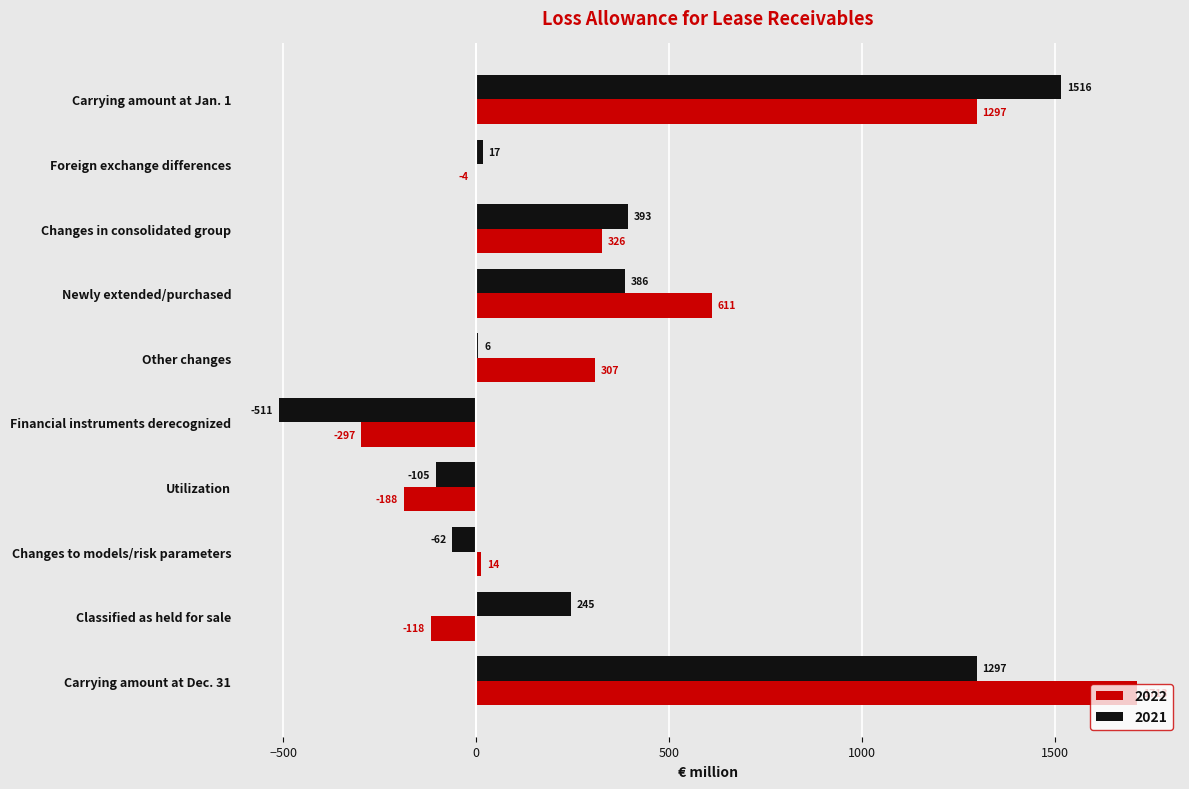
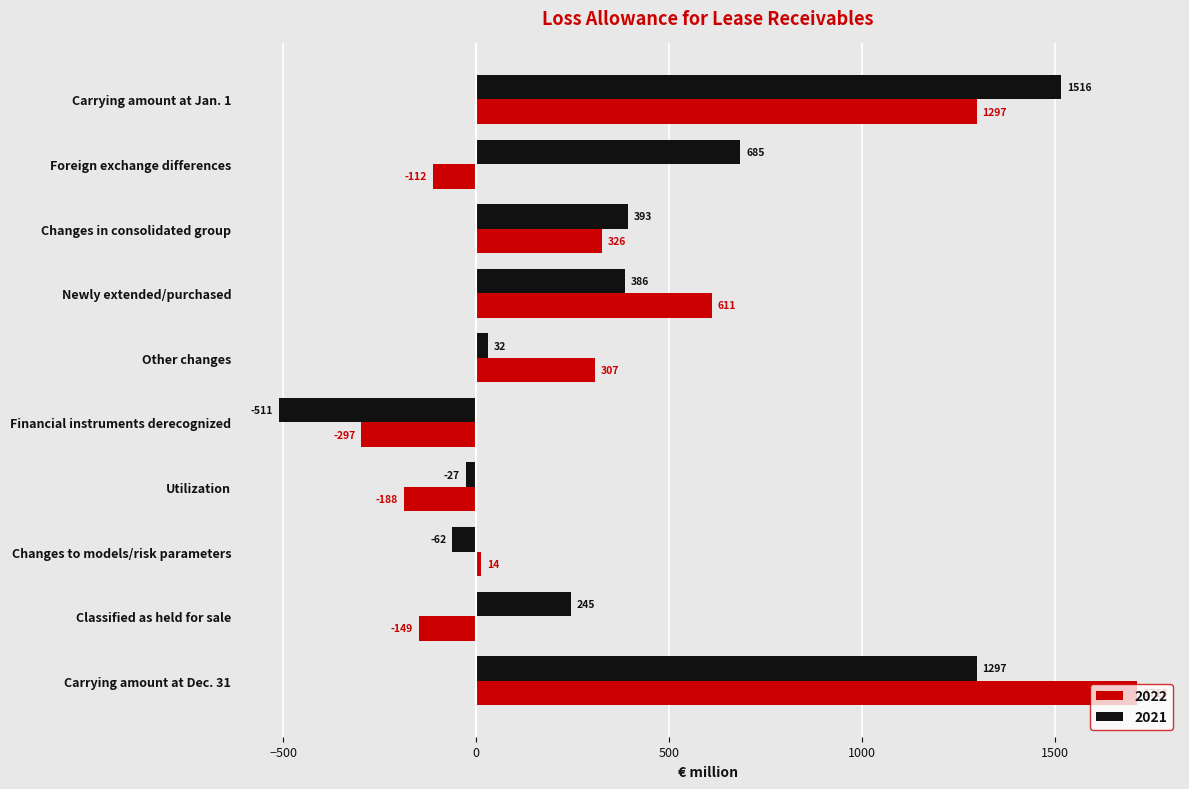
2021, Foreign exchange differences: 17 -> 685
2022, Foreign exchange differences: -4 -> -112
2021, Other changes: 6 -> 32
2021, Utilization: -105 -> -27
2022, Classified as held for sale: -118 -> -149
